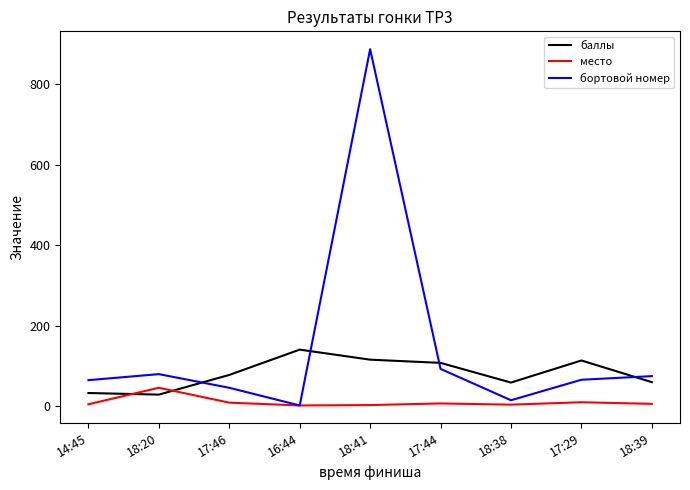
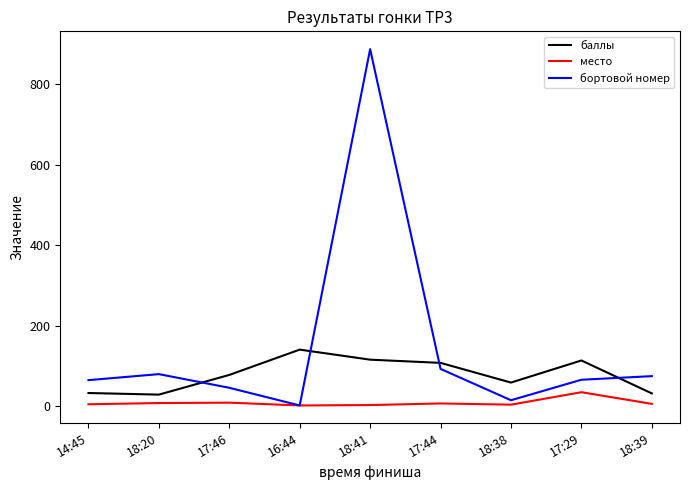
место, 18:20: 50 -> 10
место, 17:29: 10 -> 30
баллы, 18:39: 60 -> 30
